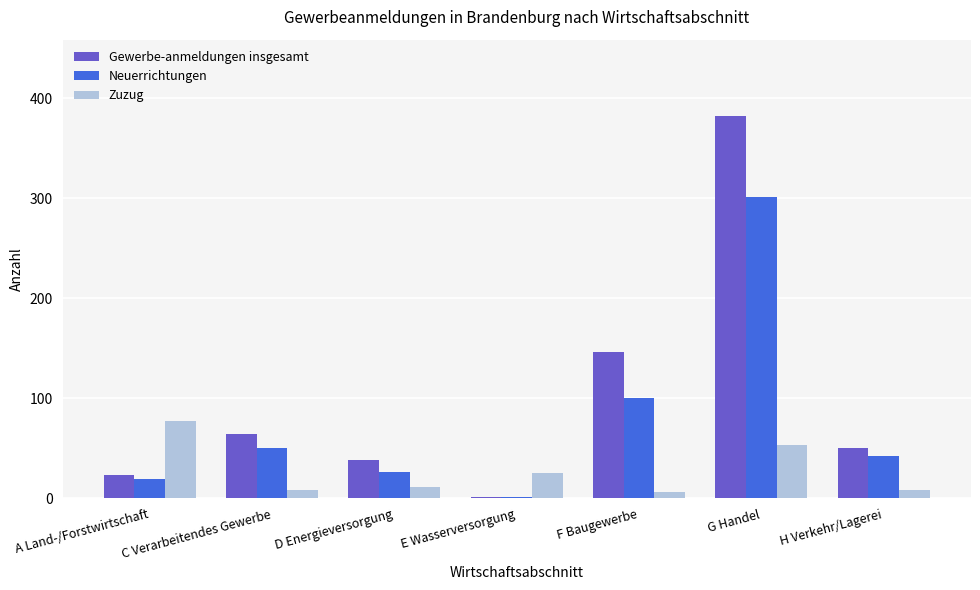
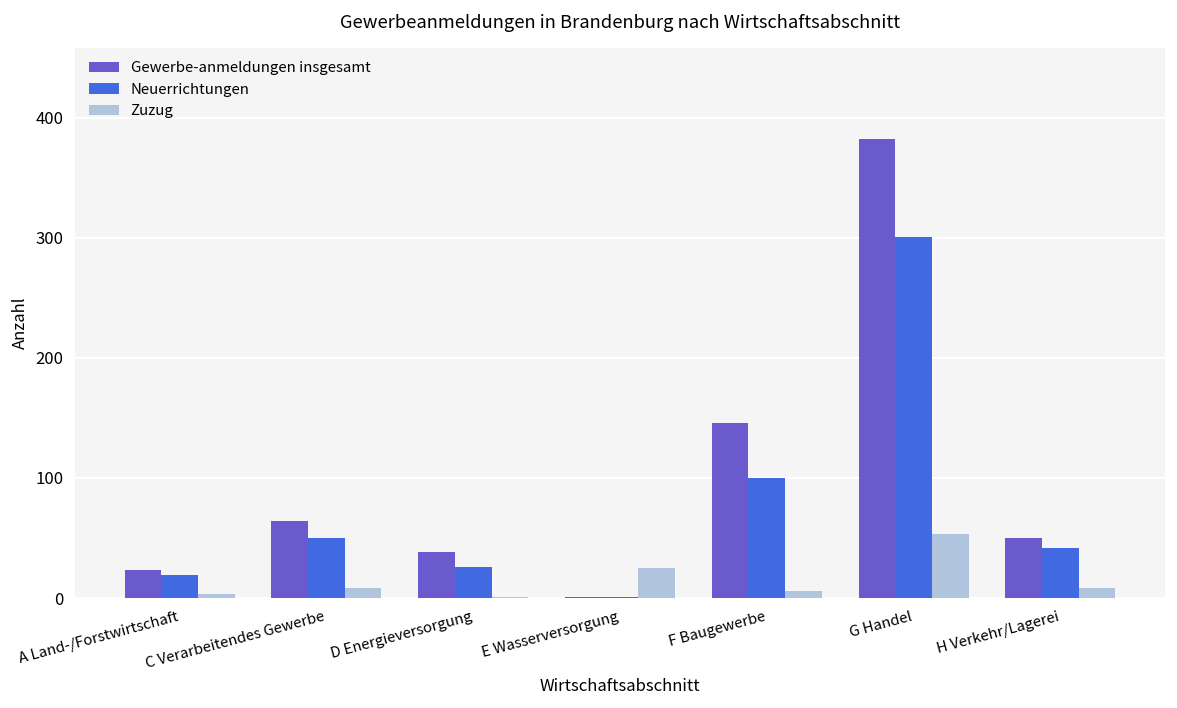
Zuzug, A Land-/Forstwirtschaft: 77 -> 3
Zuzug, D Energieversorgung: 11 -> 1
